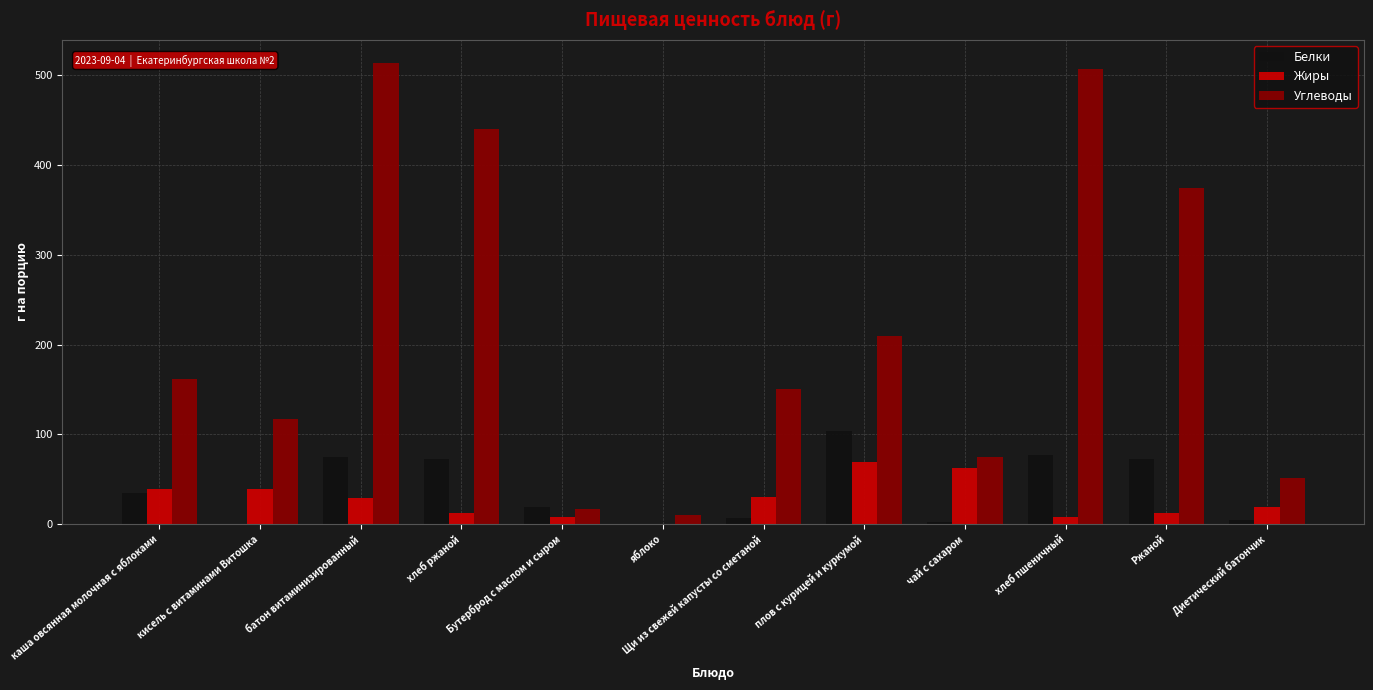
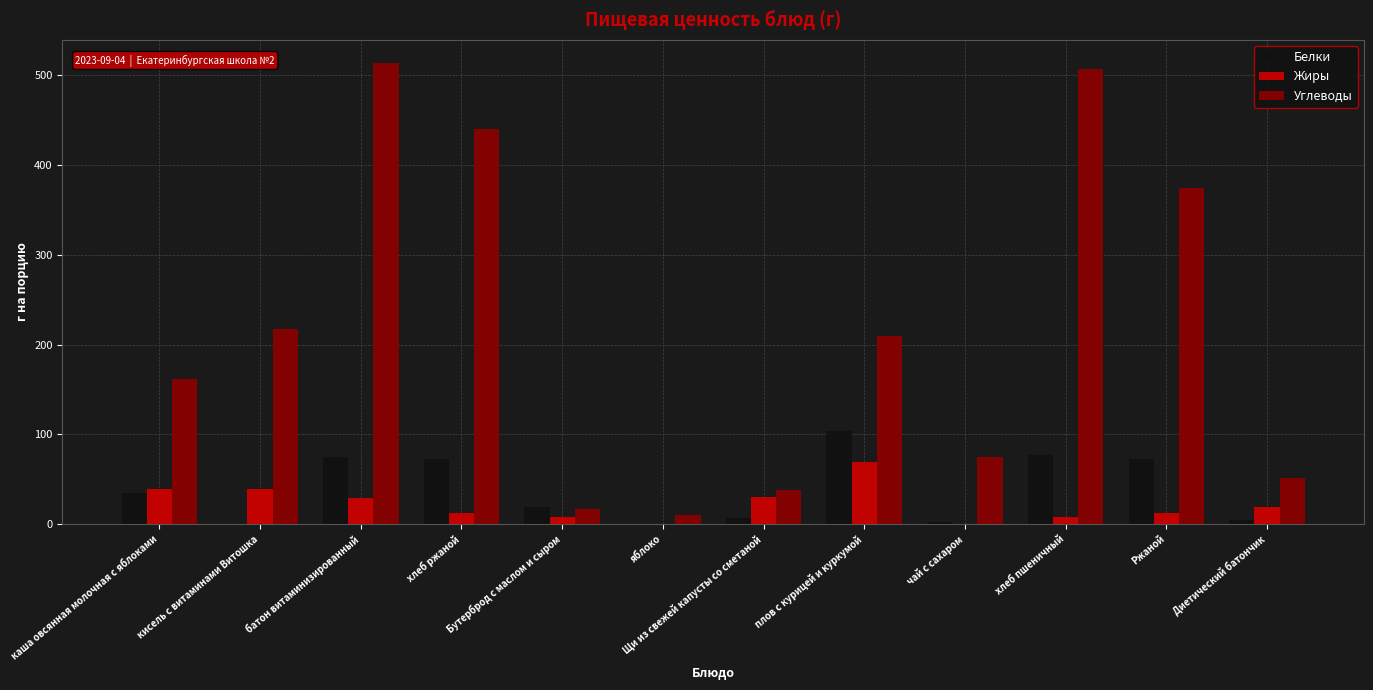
Углеводы, кисель с витаминами Витошка: 120 -> 220
Углеводы, Щи из свежей капусты со сметаной: 150 -> 40
Жиры, чай с сахаром: 60 -> 0
